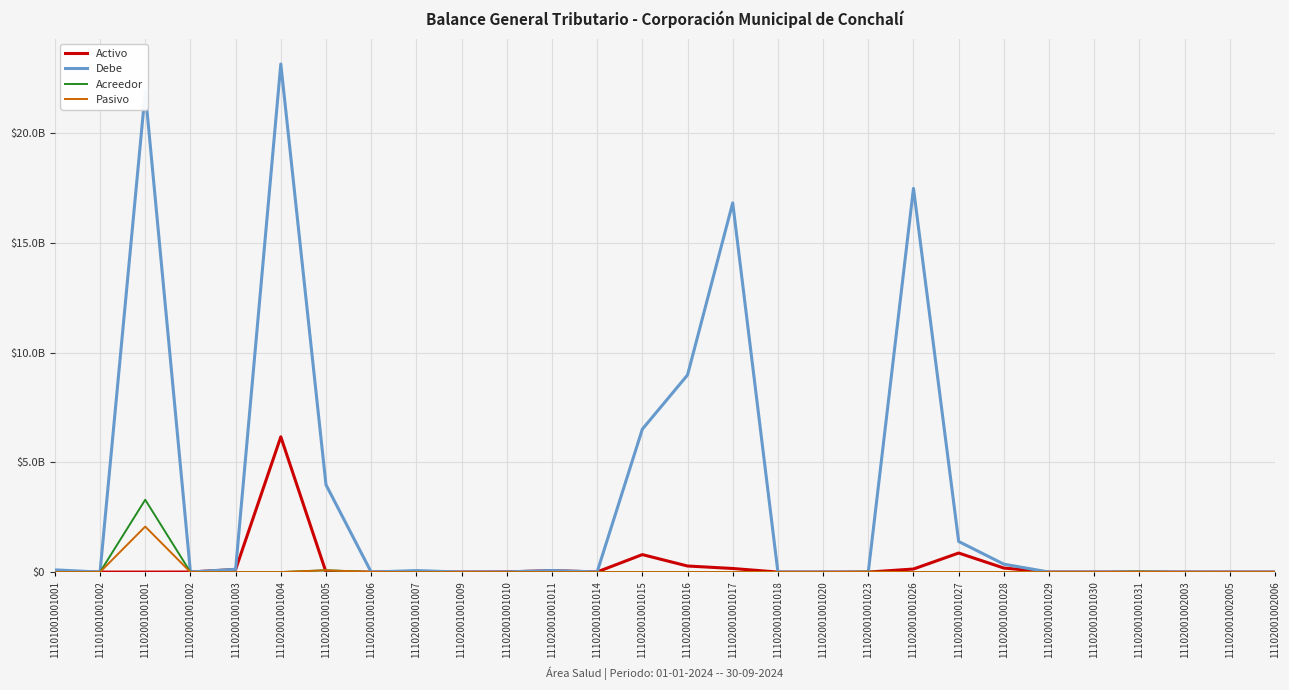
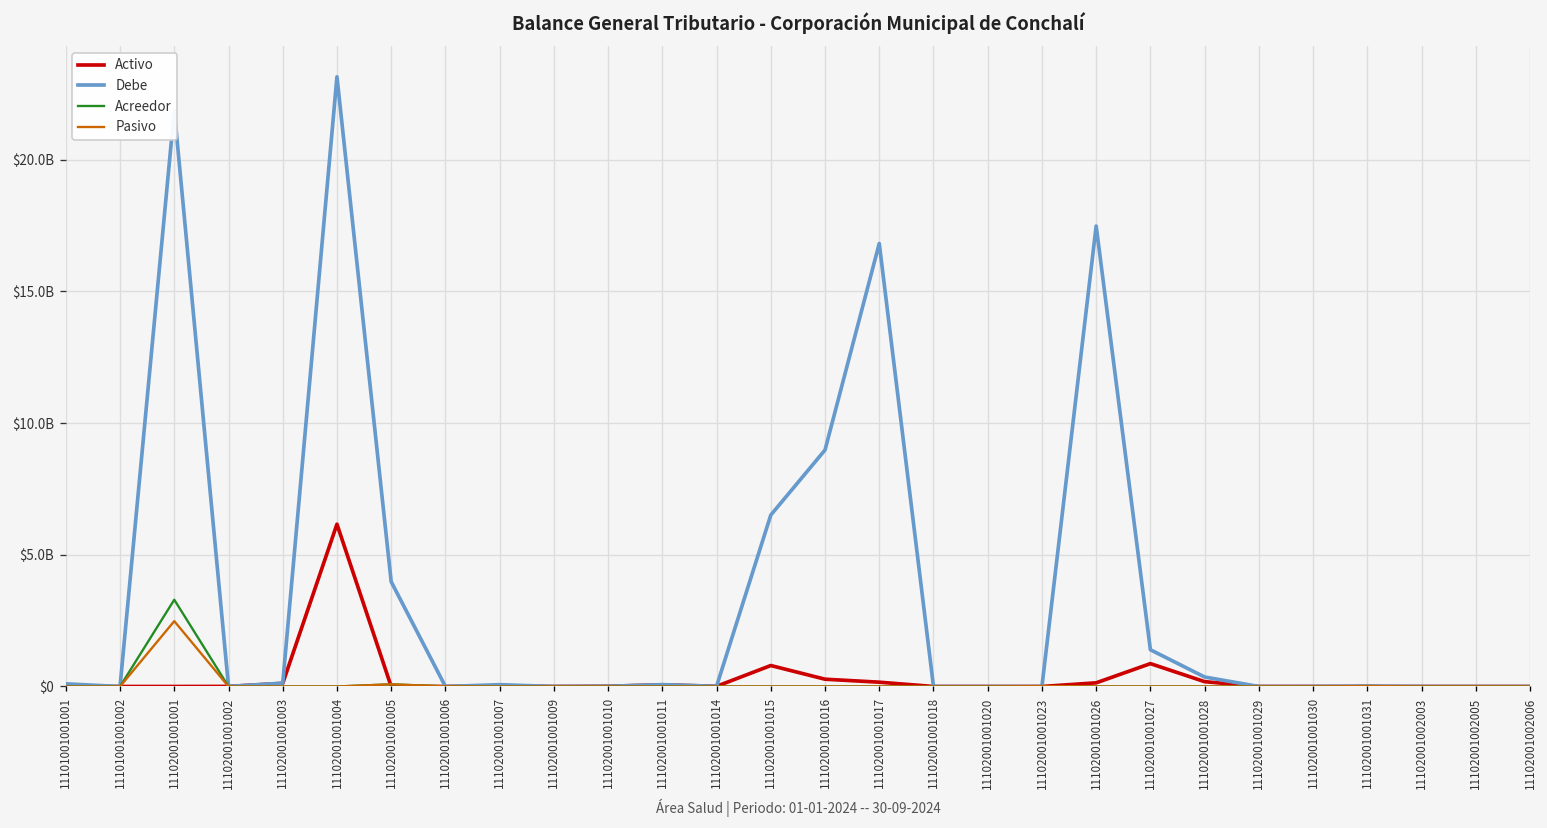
Pasivo, 11102001001001: $2100000000 -> $2500000000
